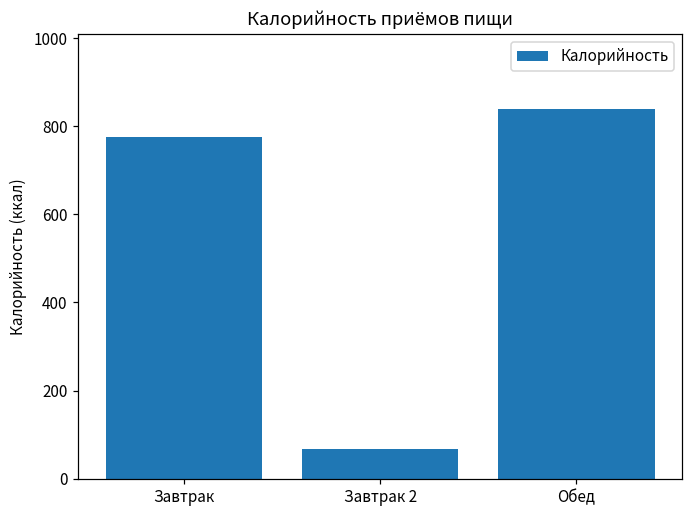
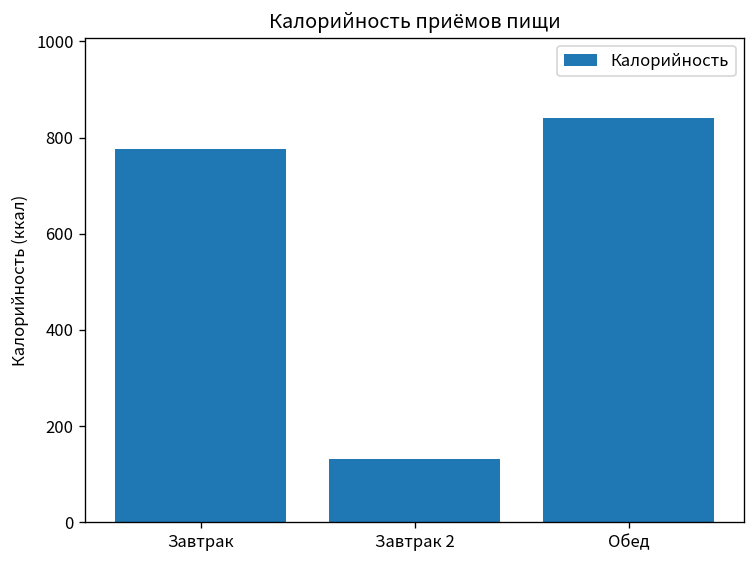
Завтрак 2: 70 -> 130
